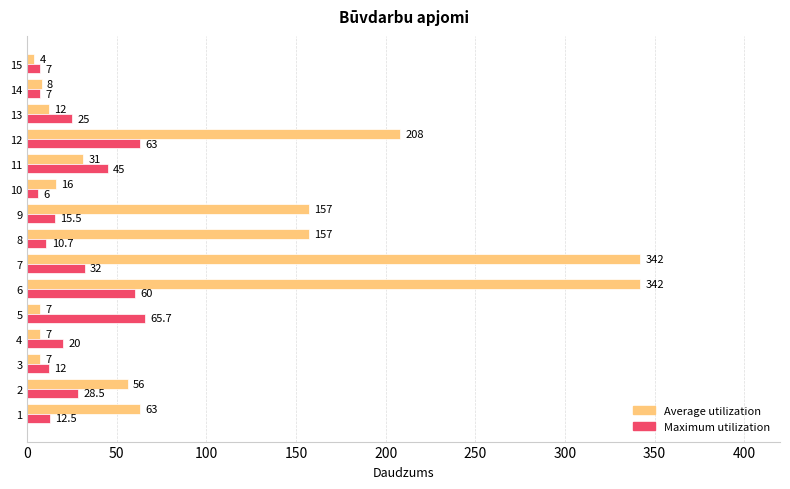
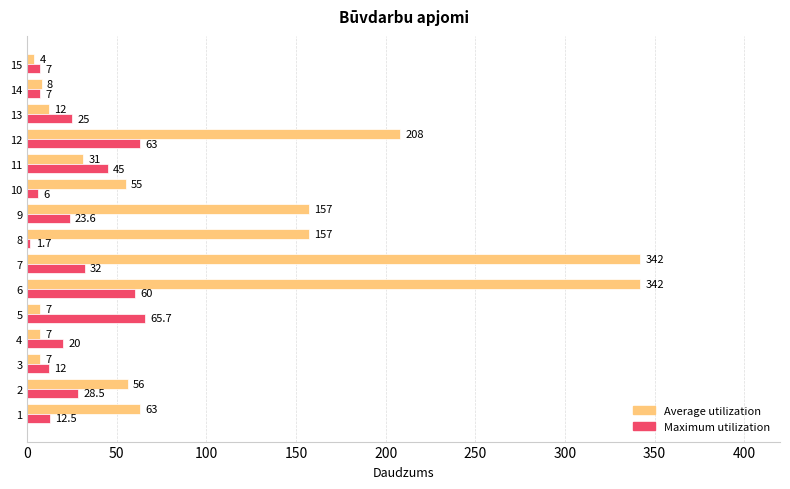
Average utilization, 10: 16 -> 55
Maximum utilization, 9: 15.5 -> 23.6
Maximum utilization, 8: 10.7 -> 1.7
